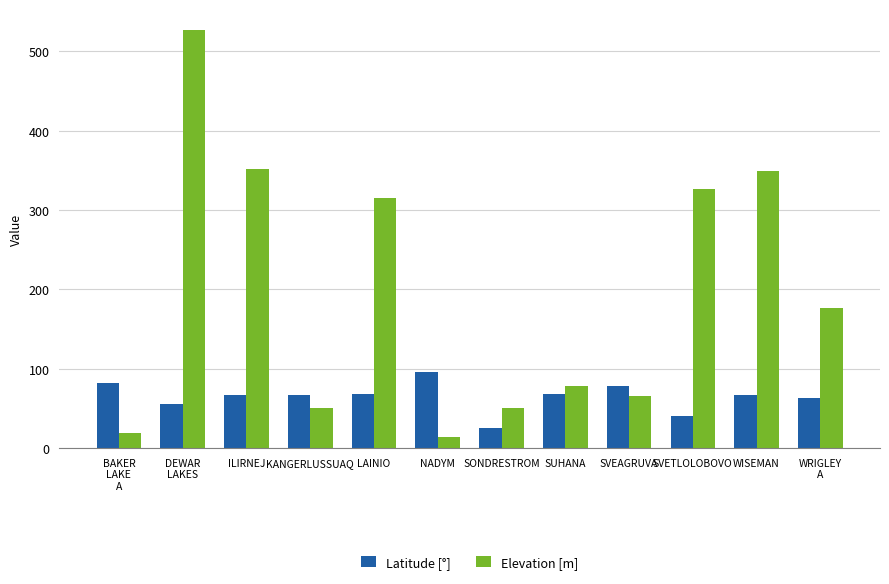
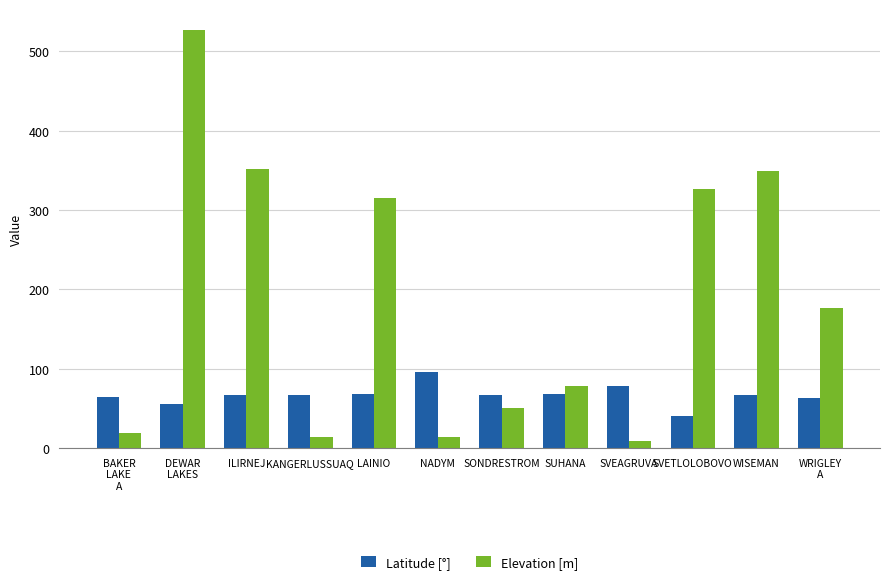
Latitude [°], BAKER LAKE A: 80 -> 60
Elevation [m], KANGERLUSSUAQ: 50 -> 10
Latitude [°], SONDRESTROM: 30 -> 70
Elevation [m], SVEAGRUVA: 70 -> 10
